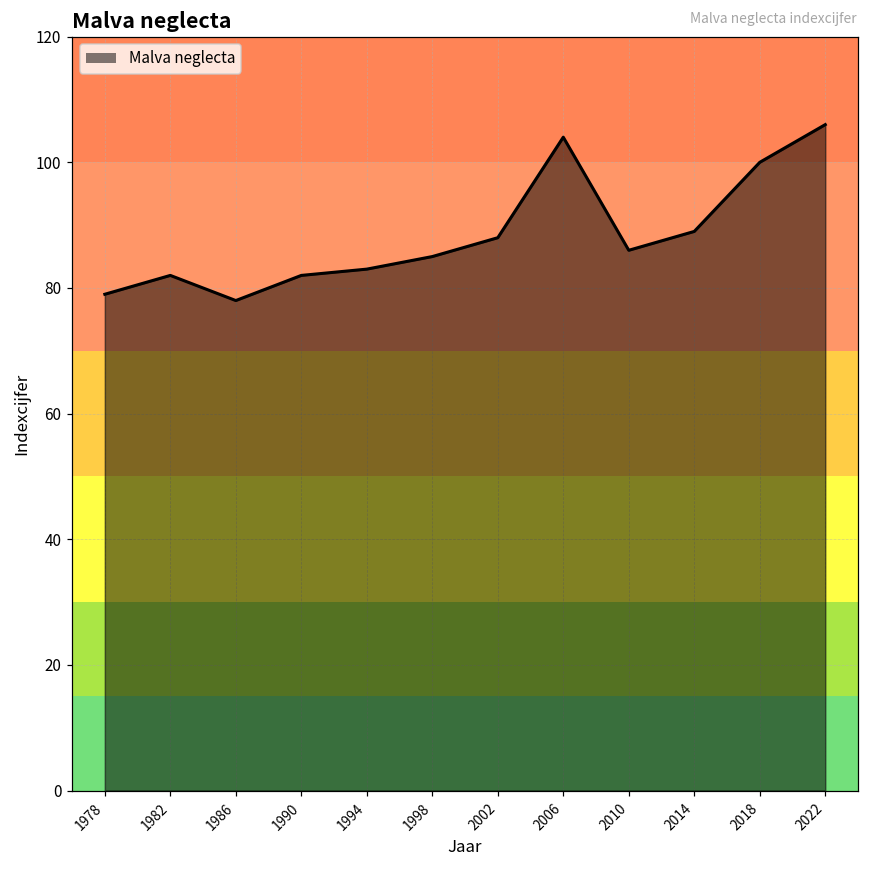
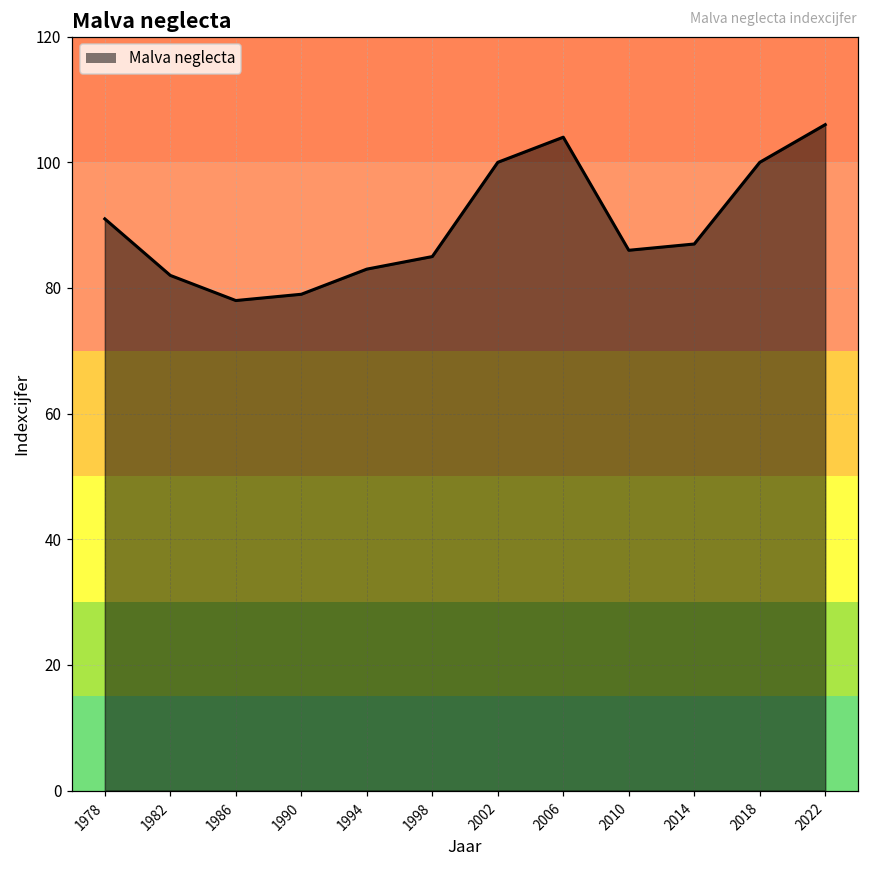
1978: 79 -> 91
1990: 82 -> 79
2002: 88 -> 100
2014: 89 -> 87
